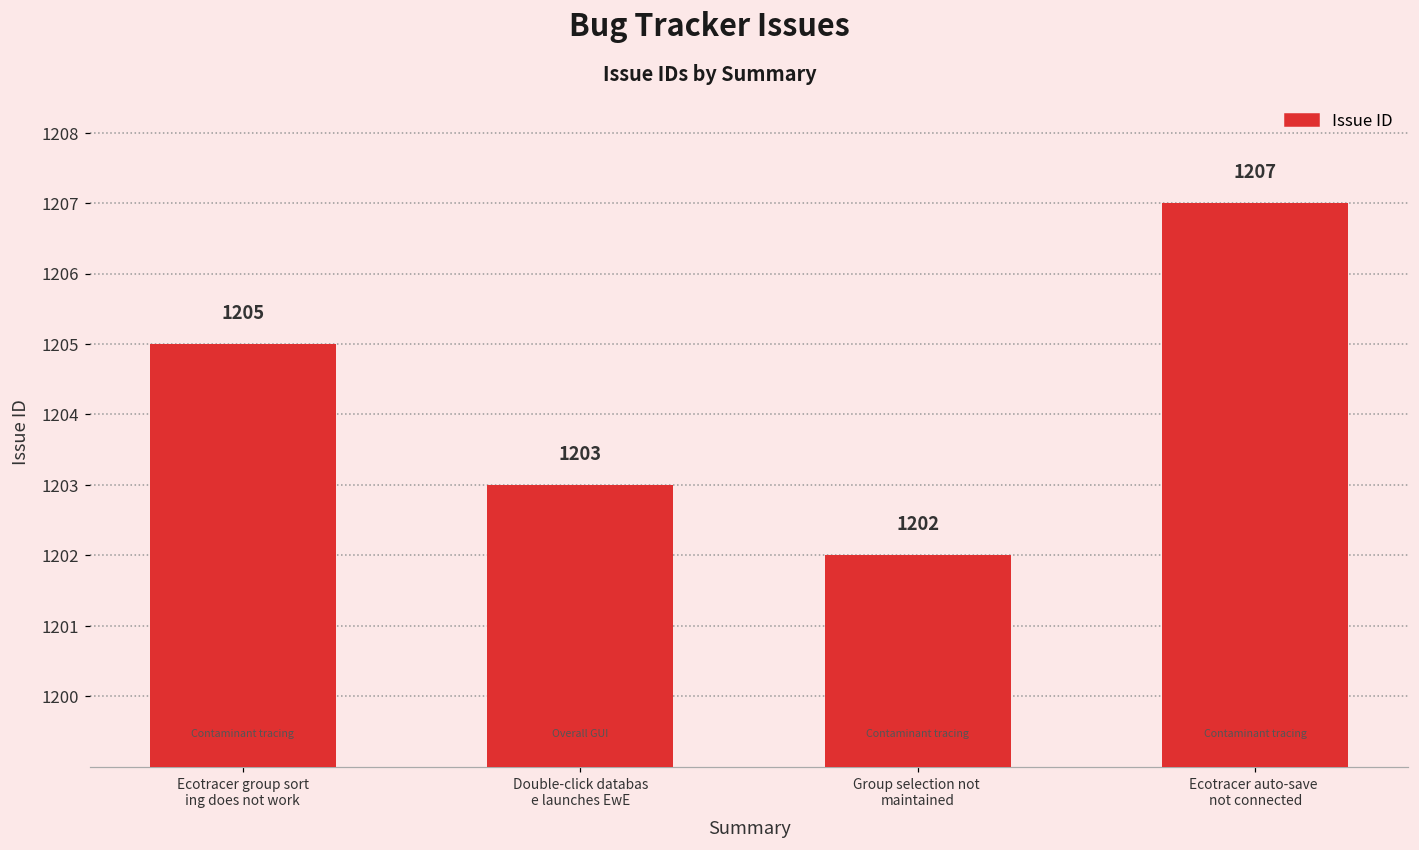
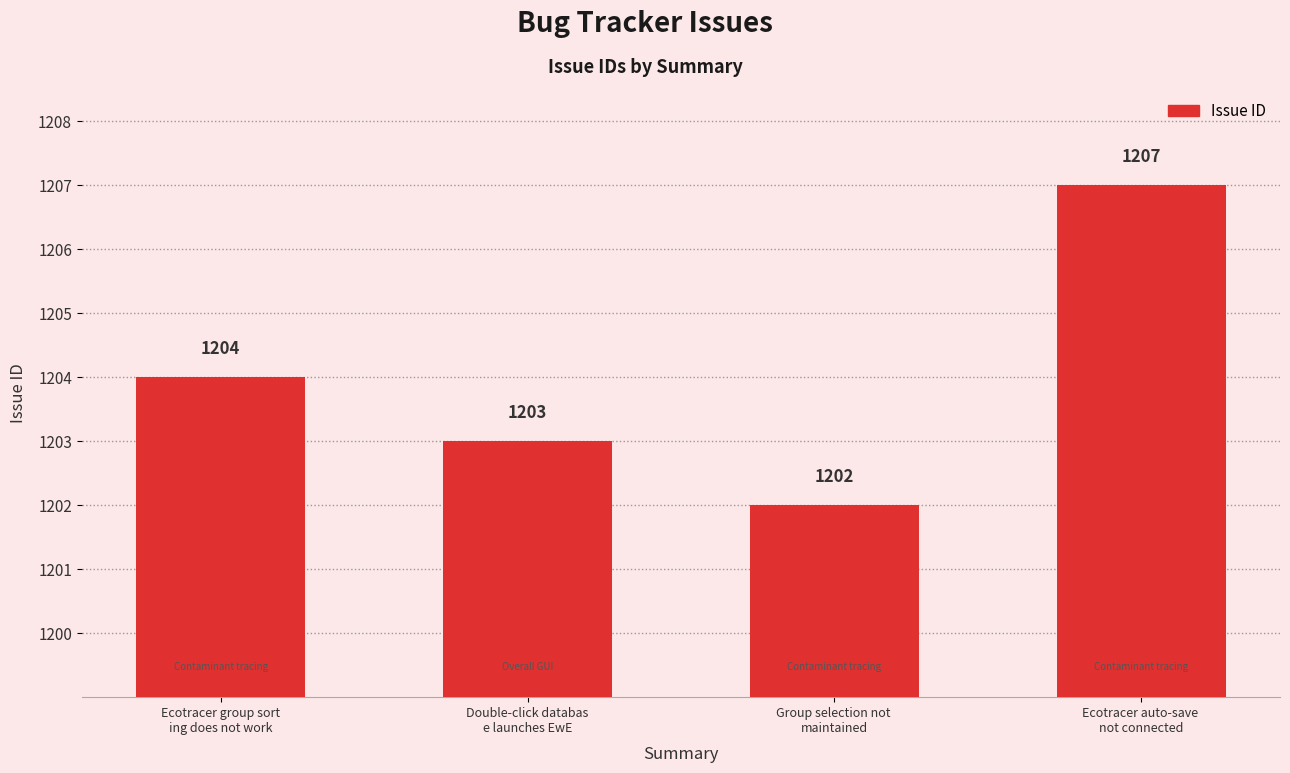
Ecotracer group sort ing does not work: 1205 -> 1204
